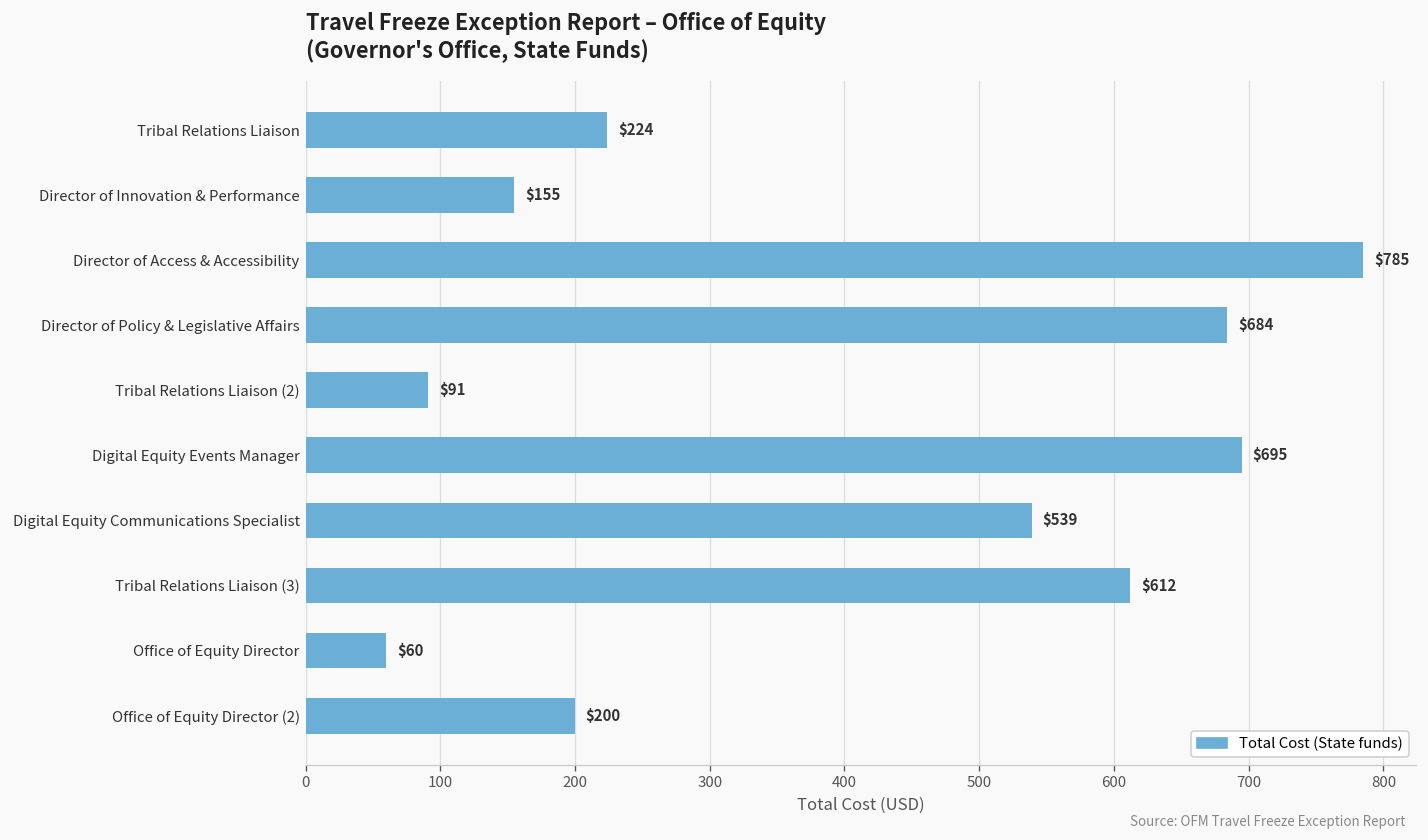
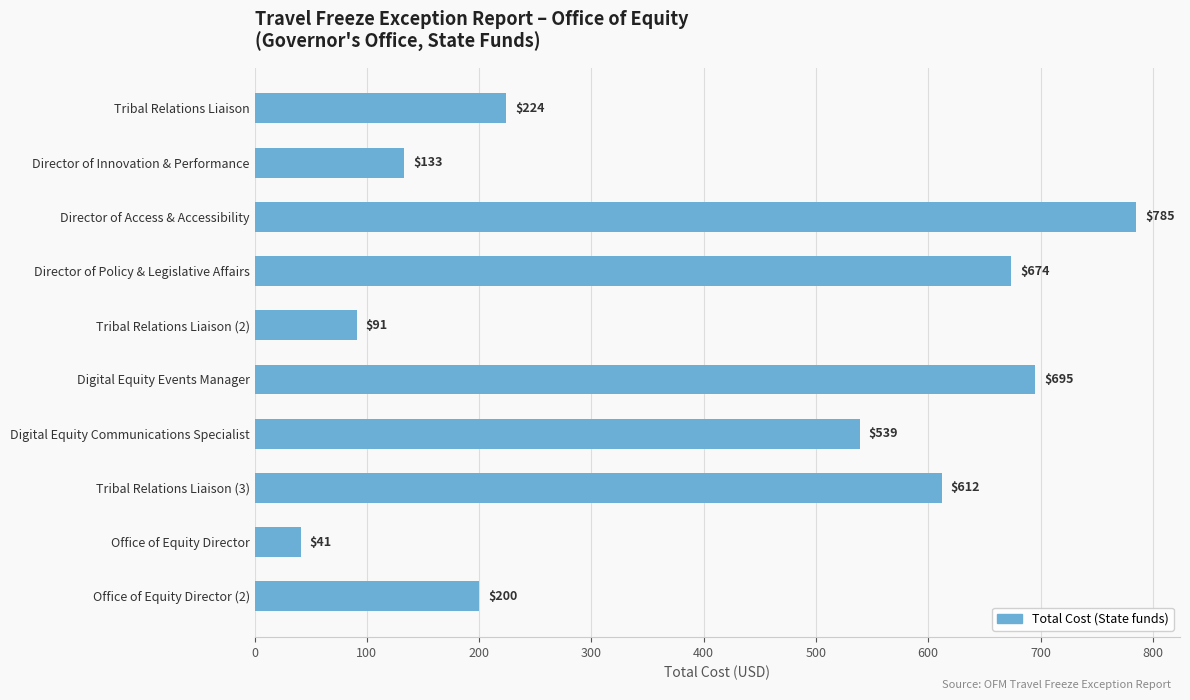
Director of Innovation & Performance: $155 -> $133
Director of Policy & Legislative Affairs: $684 -> $674
Office of Equity Director: $60 -> $41
